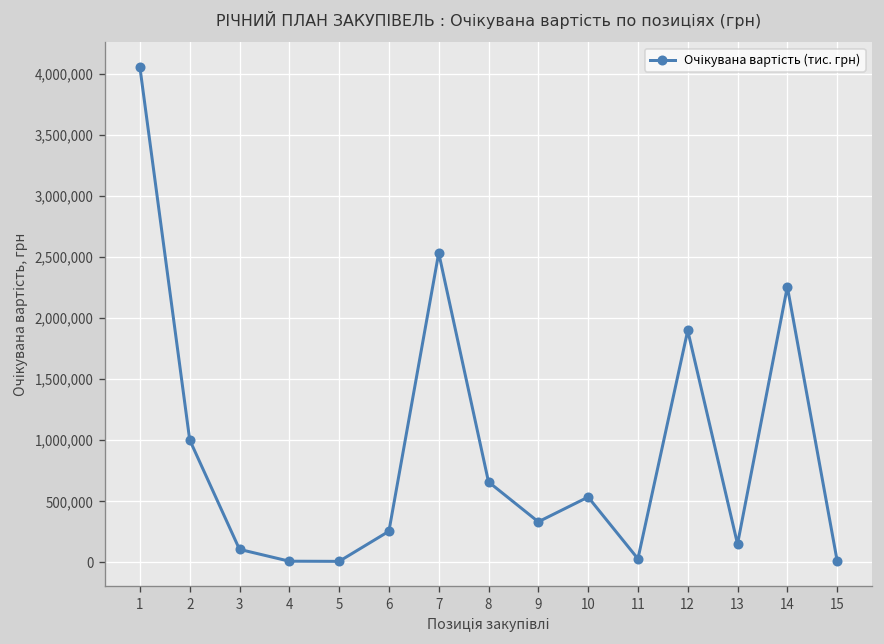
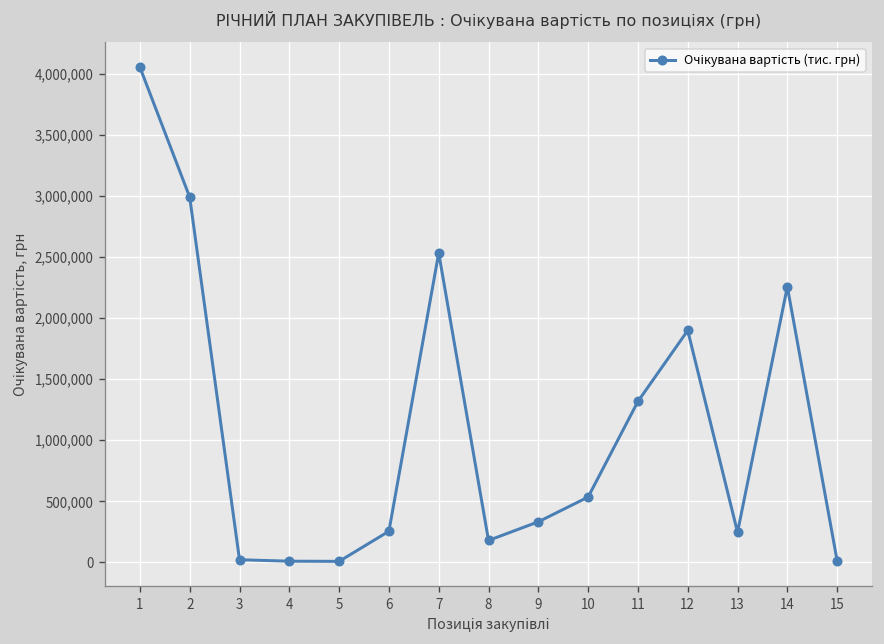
2: 1,000,000 -> 2,990,000
3: 110,000 -> 20,000
8: 660,000 -> 180,000
11: 30,000 -> 1,320,000
13: 150,000 -> 250,000
